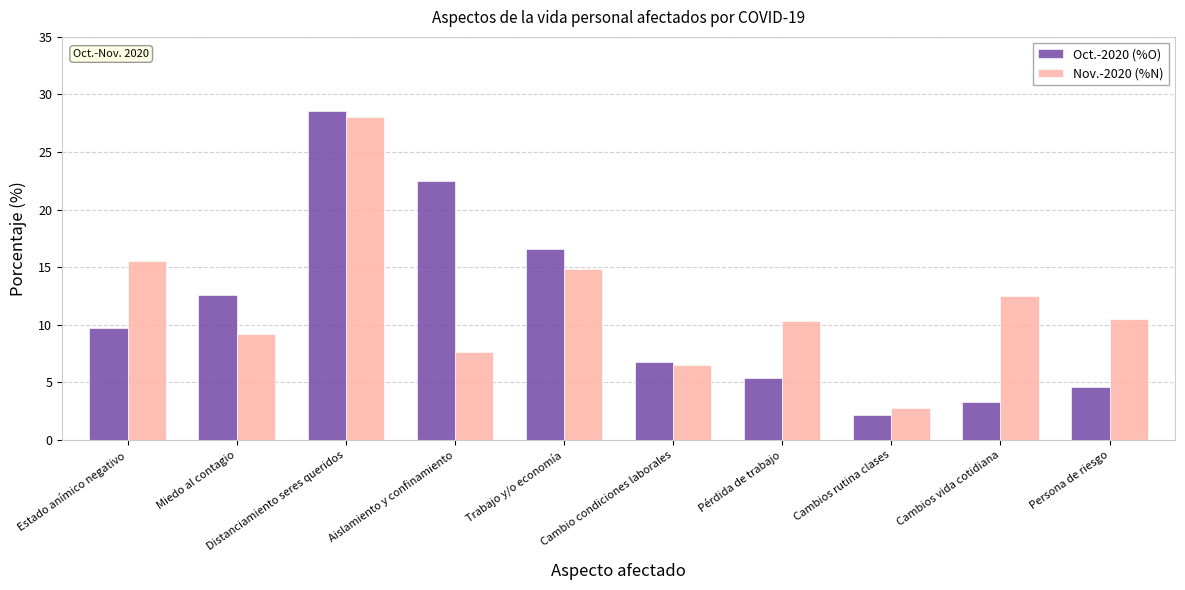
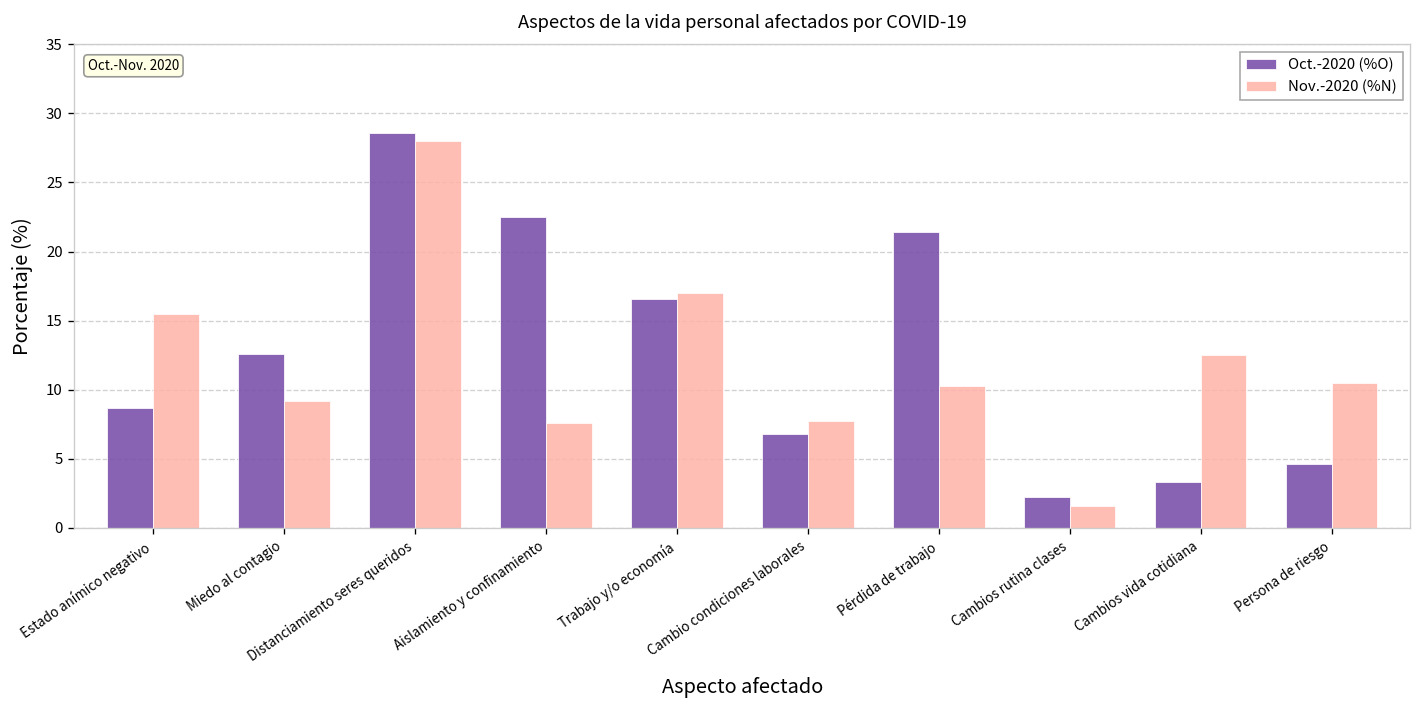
Oct.-2020 (%O), Estado anímico negativo: 9.7 -> 8.7
Nov.-2020 (%N), Trabajo y/o economía: 14.8 -> 17.0
Nov.-2020 (%N), Cambio condiciones laborales: 6.5 -> 7.7
Oct.-2020 (%O), Pérdida de trabajo: 5.4 -> 21.4
Nov.-2020 (%N), Cambios rutina clases: 2.8 -> 1.6
